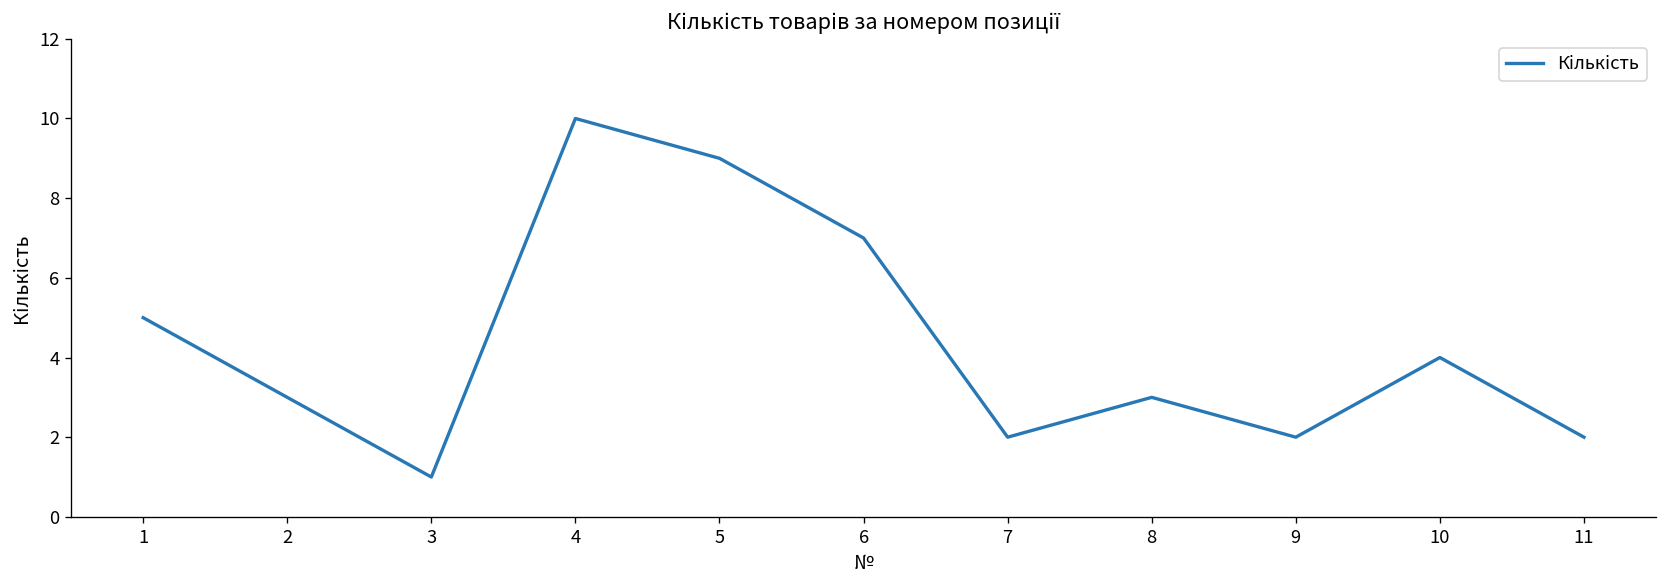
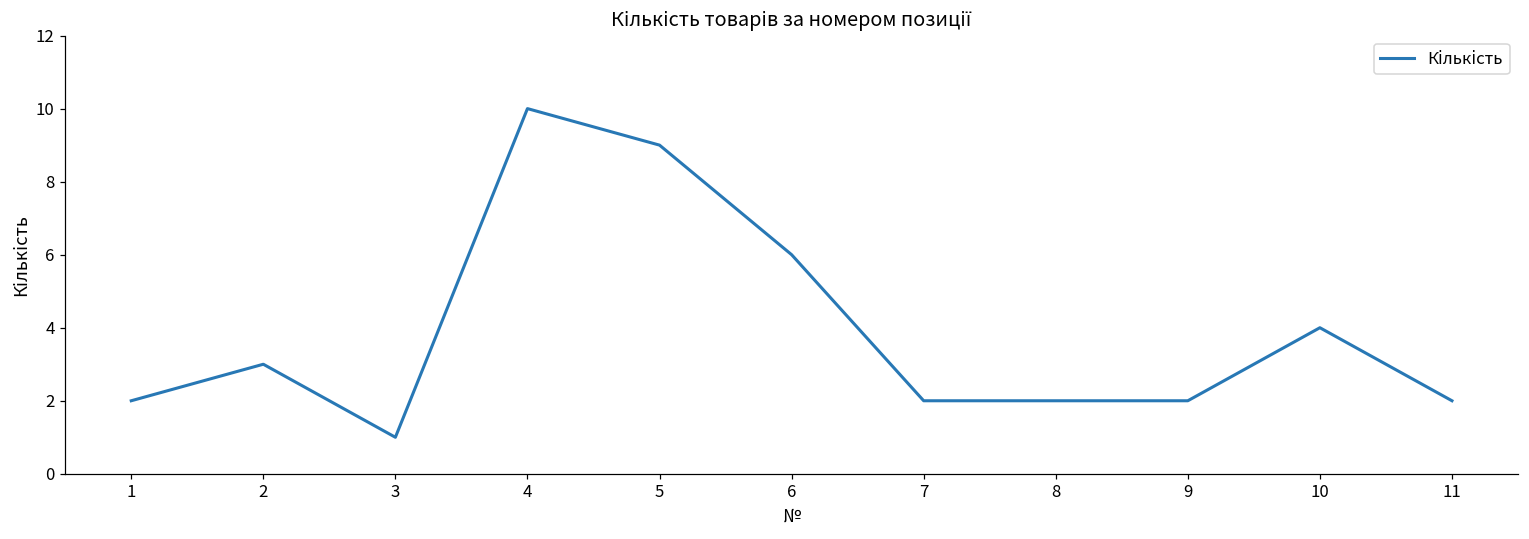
1: 5 -> 2
6: 7 -> 6
8: 3 -> 2
